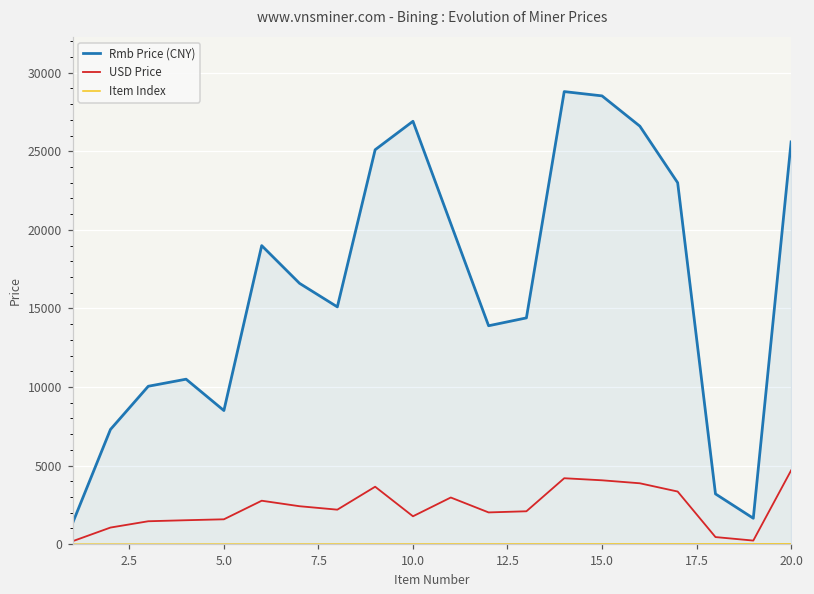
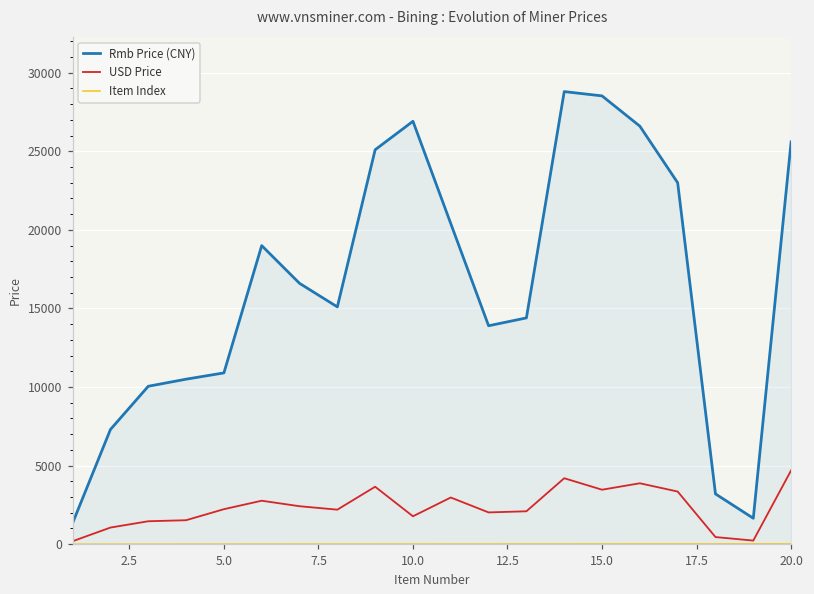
Rmb Price (CNY), 5.0: 8500 -> 10900
USD Price, 5.0: 1600 -> 2200
USD Price, 15.0: 4100 -> 3500
